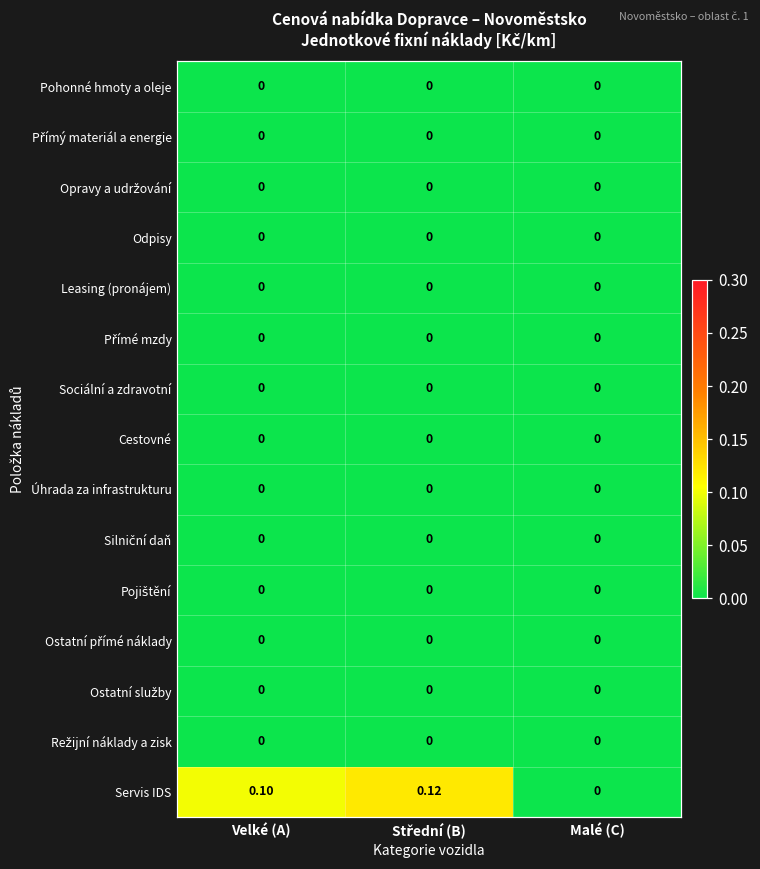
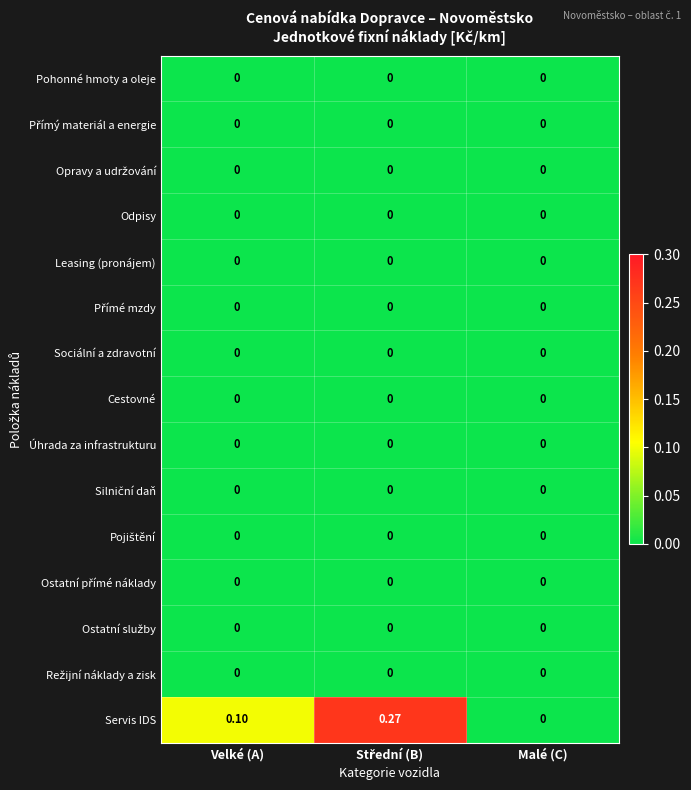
Servis IDS, Střední (B): 0.12 -> 0.27
